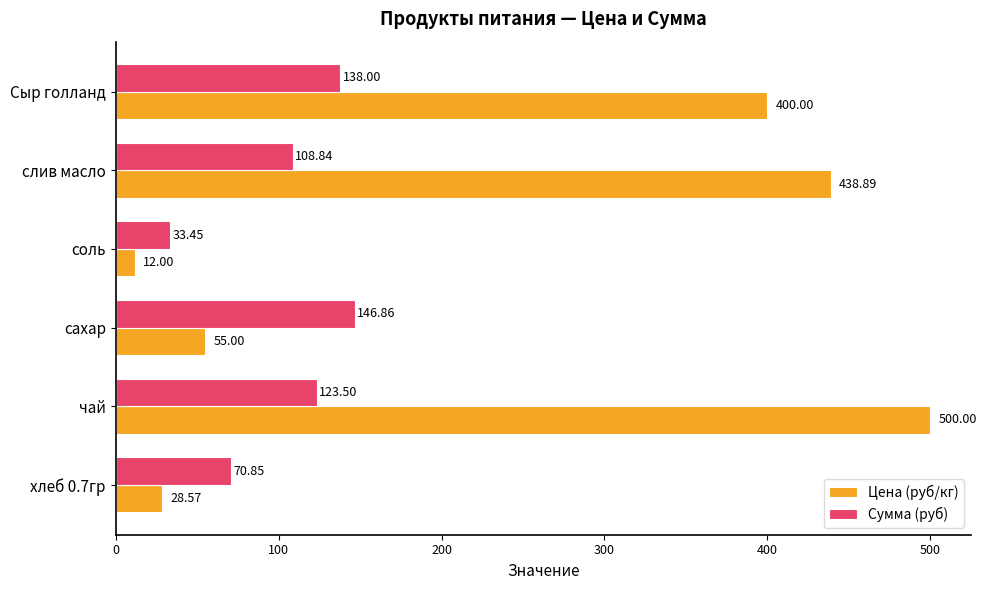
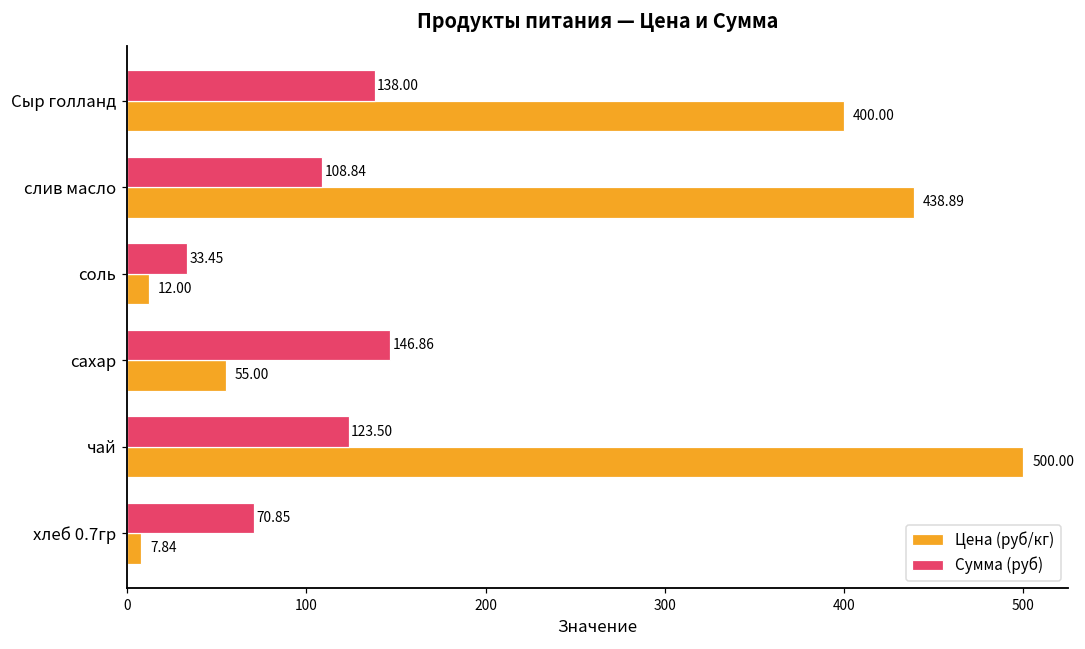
Цена (руб/кг), хлеб 0.7гр: 28.57 -> 7.84
